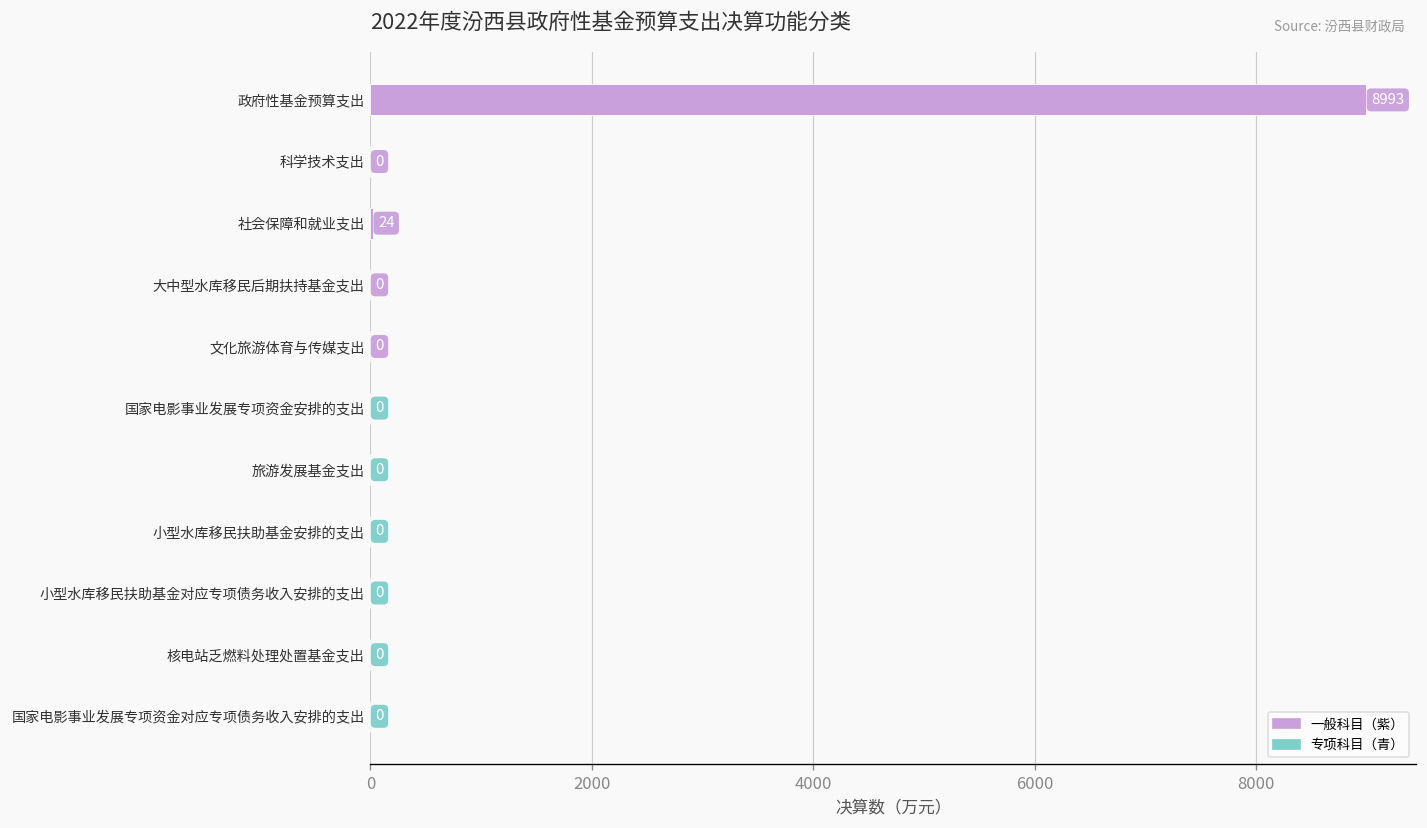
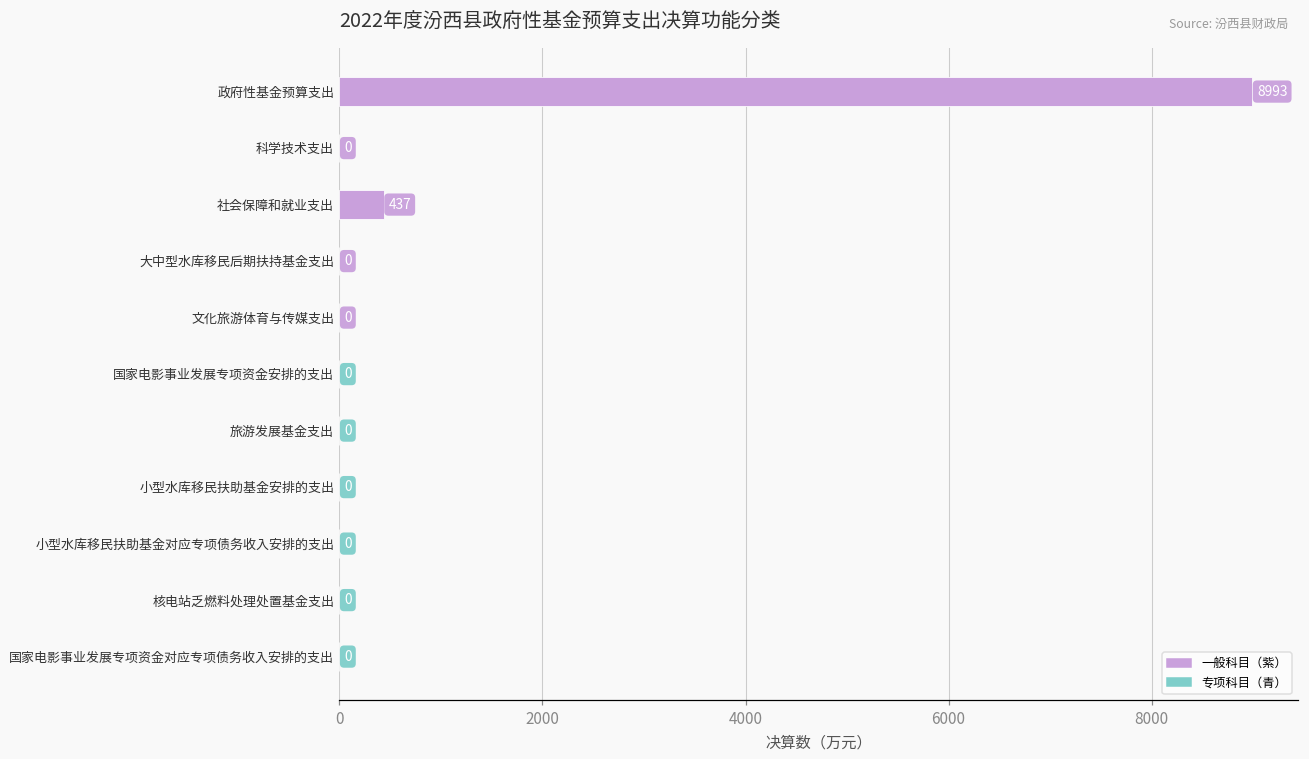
社会保障和就业支出: 24 -> 437
